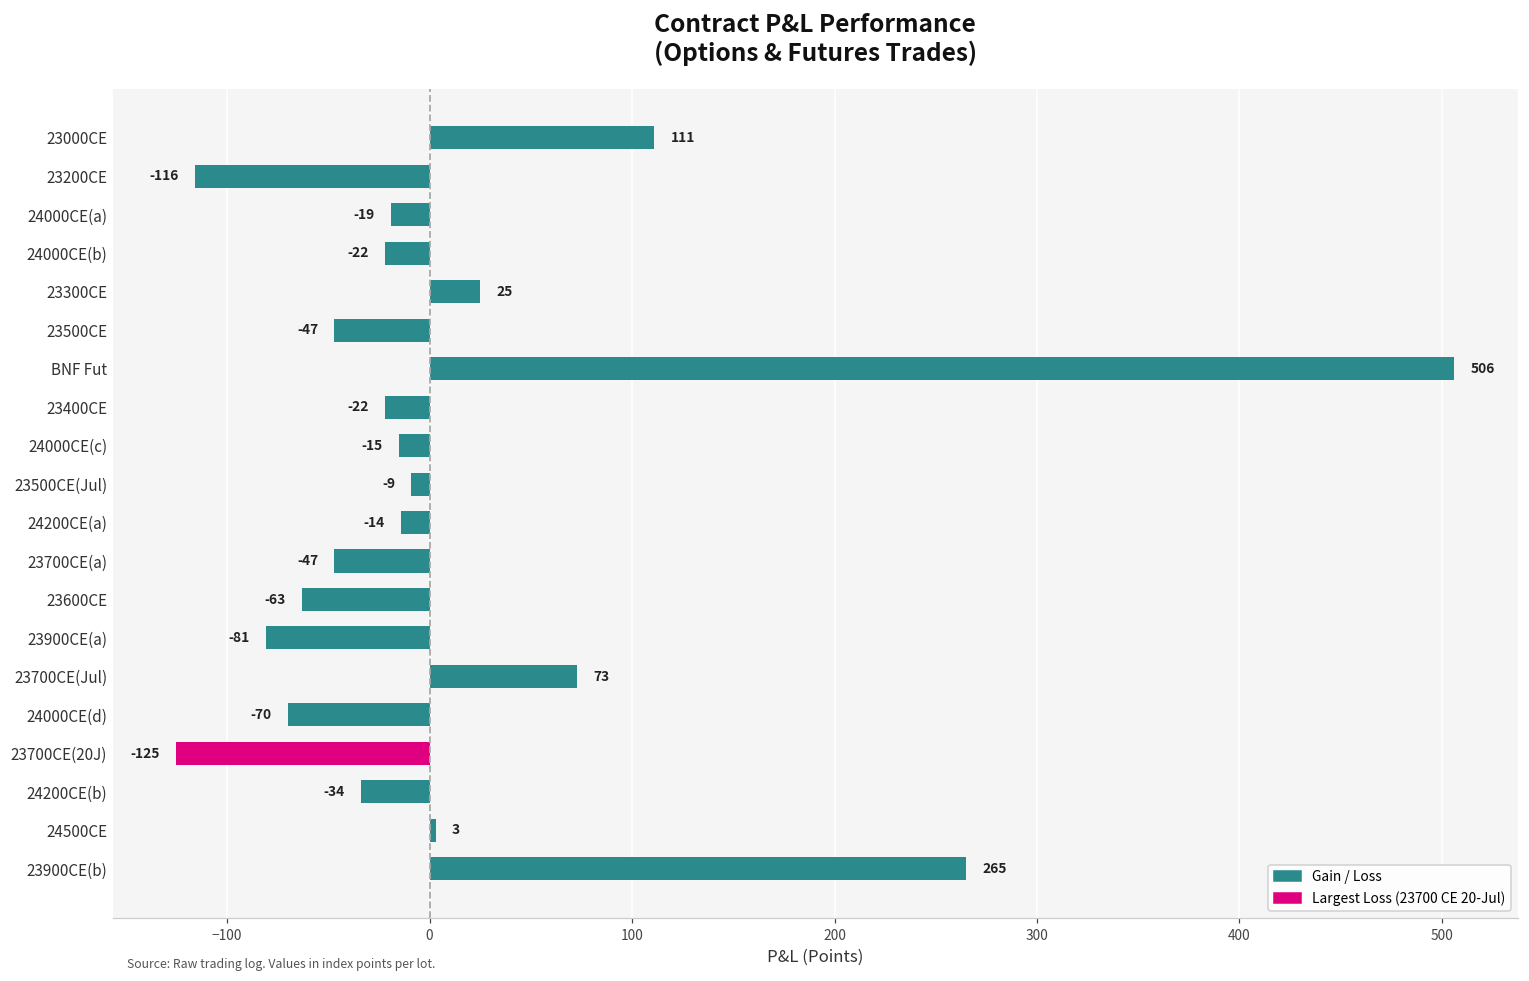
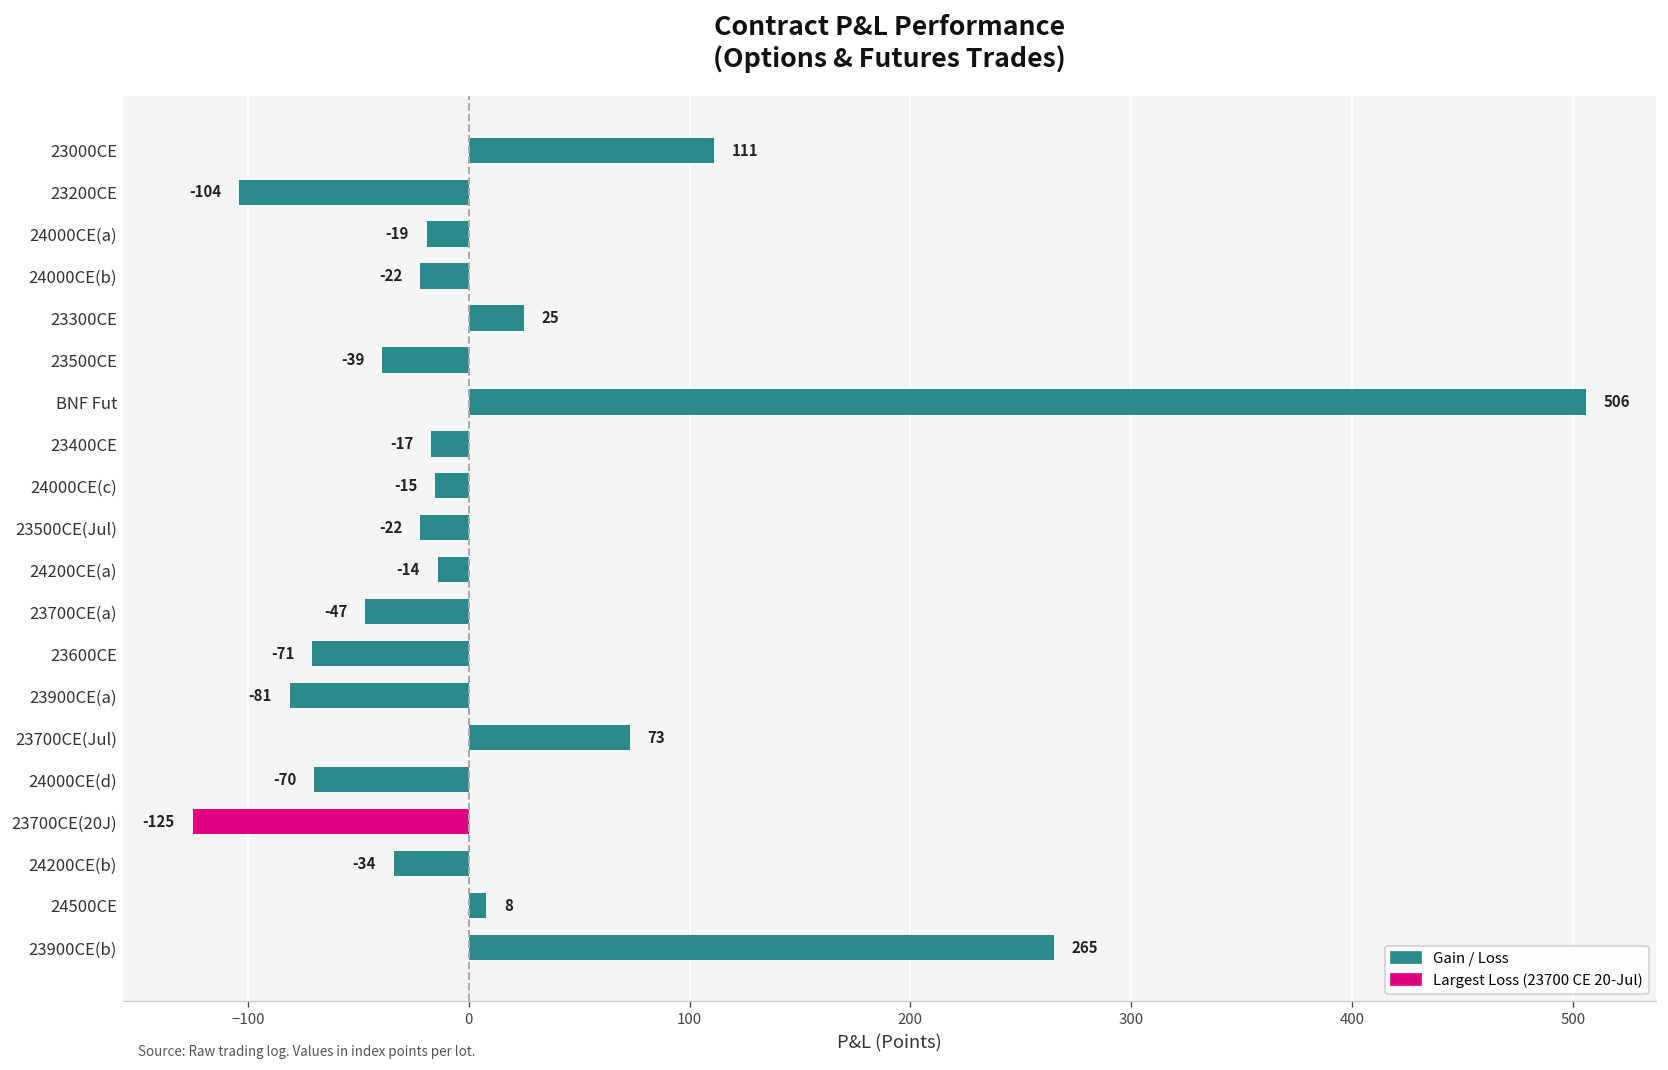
23200CE: -116 -> -104
23500CE: -47 -> -39
23400CE: -22 -> -17
23500CE(Jul): -9 -> -22
23600CE: -63 -> -71
24500CE: 3 -> 8
